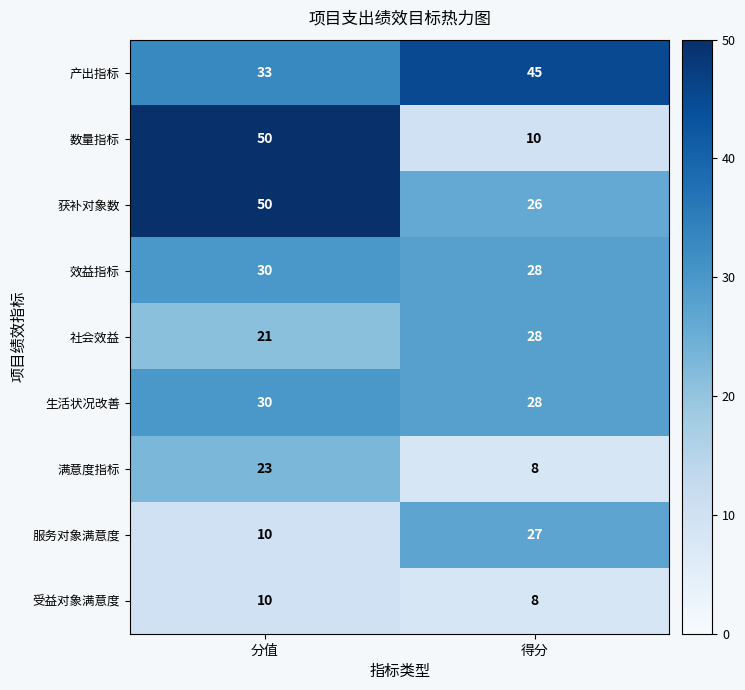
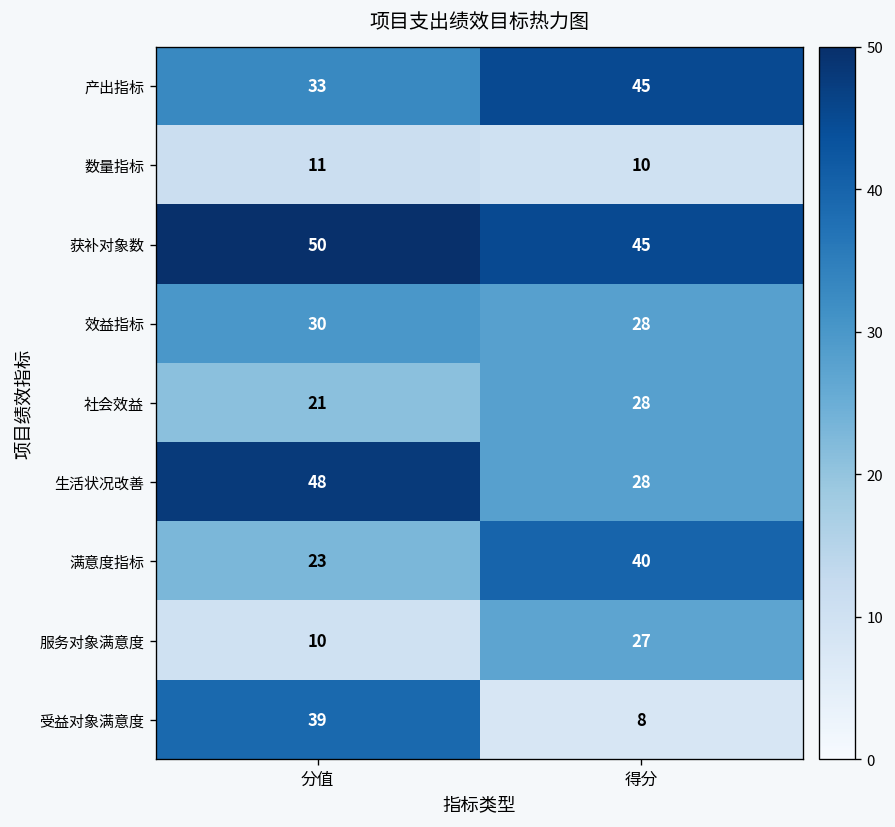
数量指标, 分值: 50 -> 11
获补对象数, 得分: 26 -> 45
生活状况改善, 分值: 30 -> 48
满意度指标, 得分: 8 -> 40
受益对象满意度, 分值: 10 -> 39
